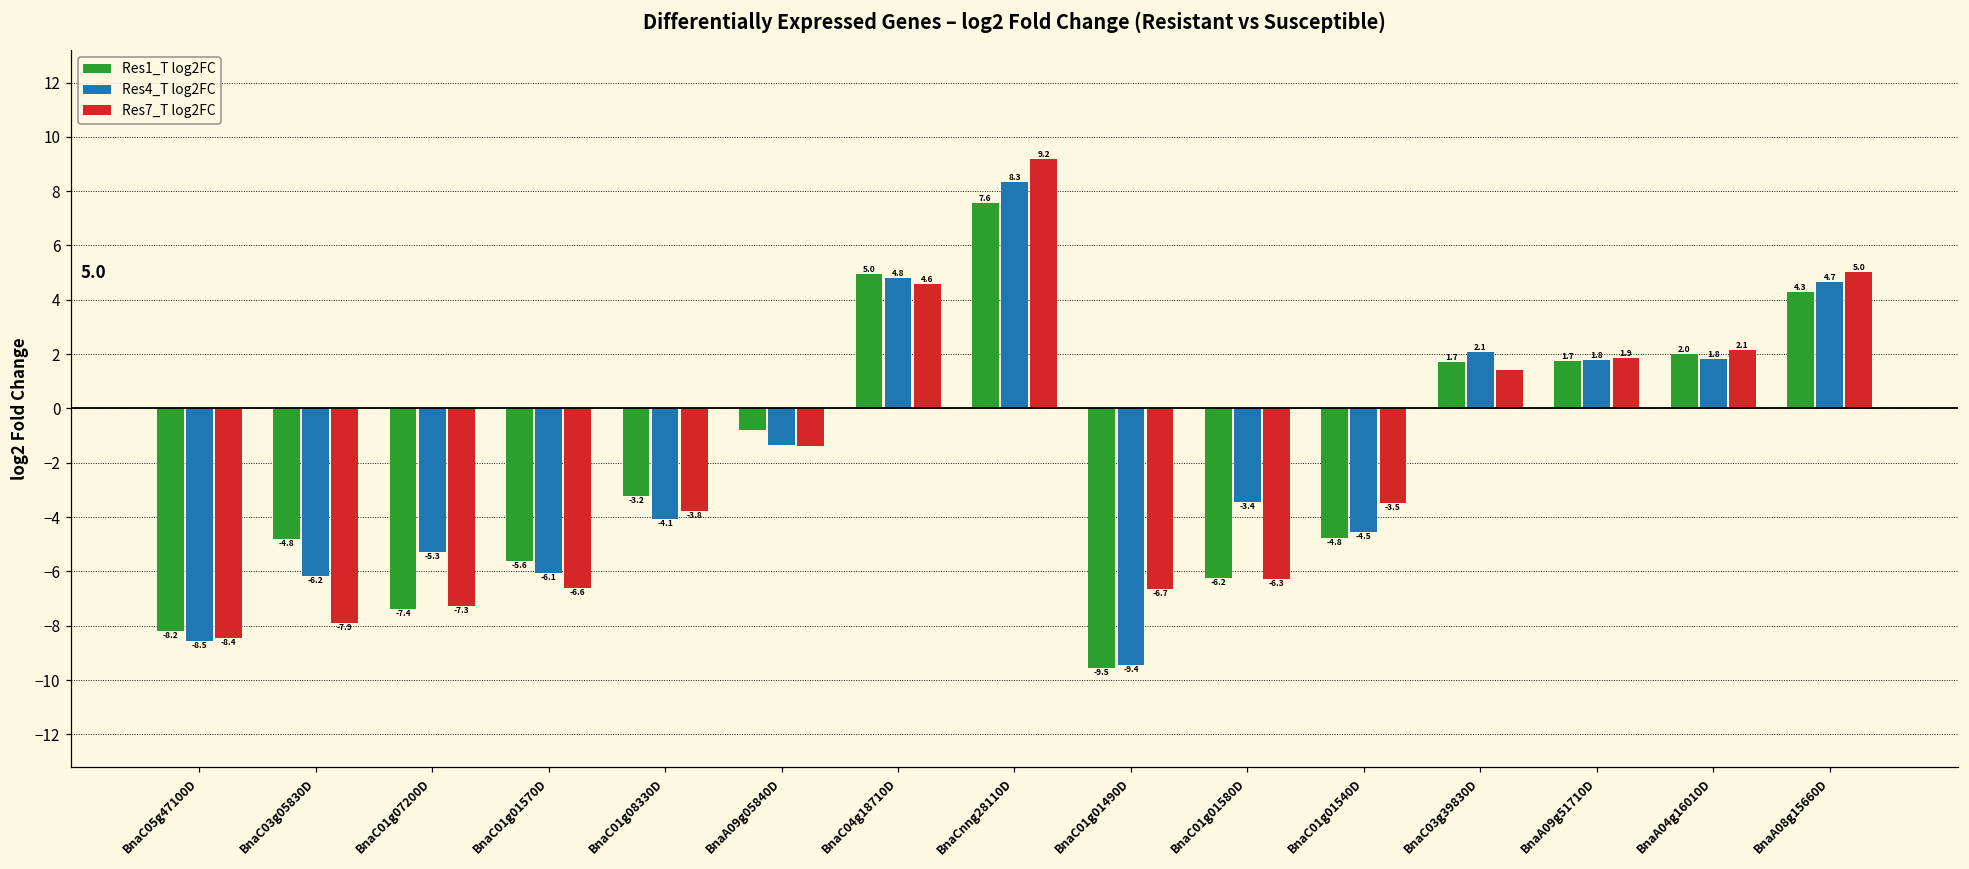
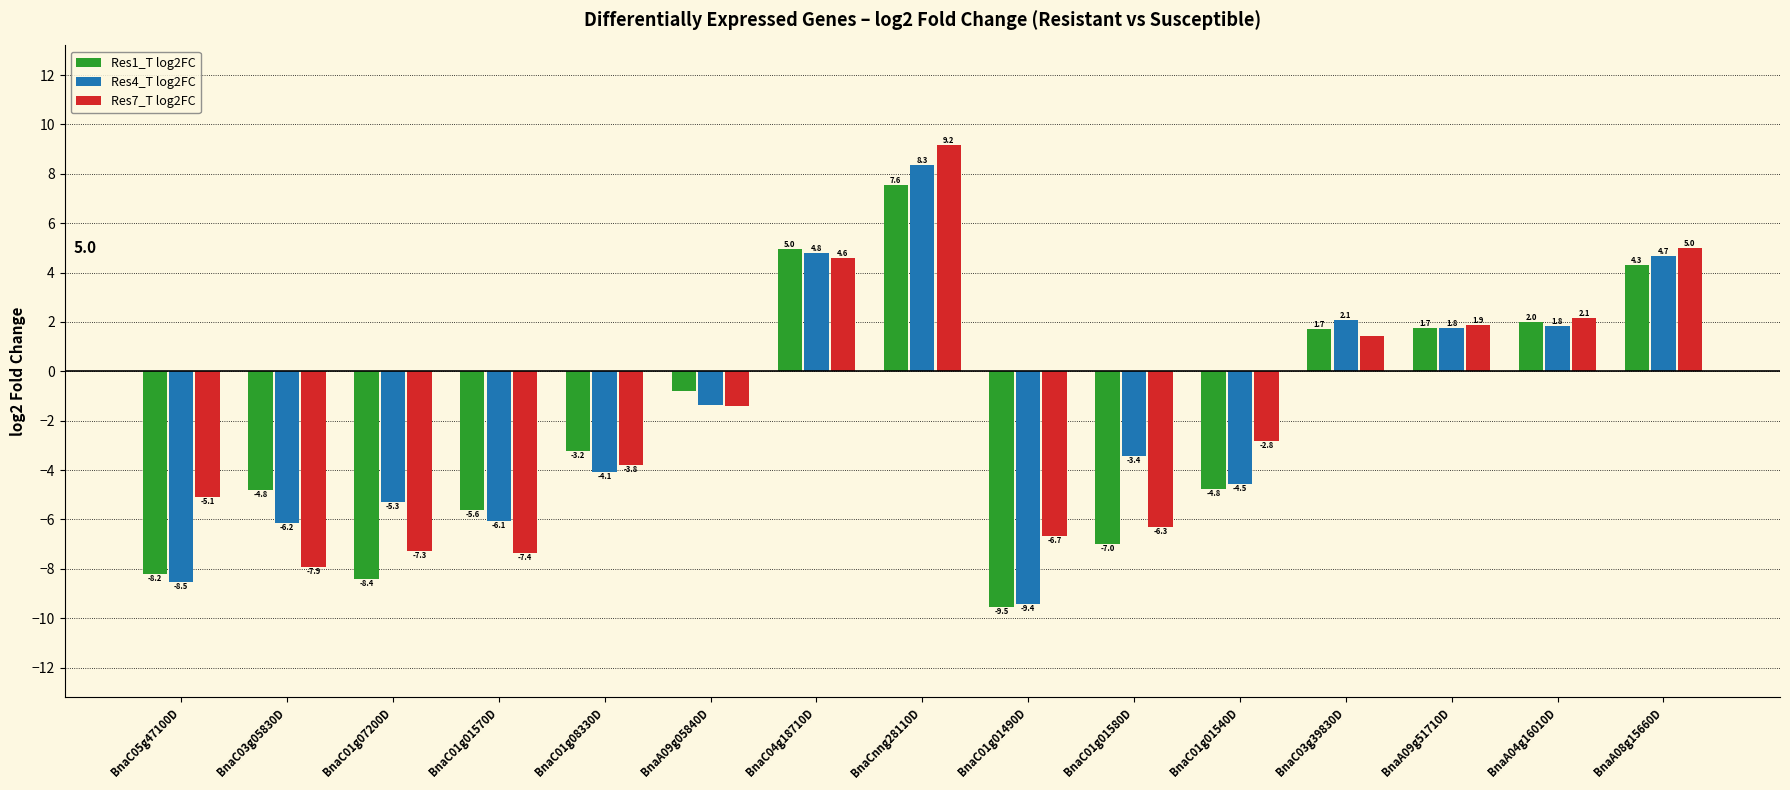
Res7_T log2FC, BnaC05g47100D: -8.4 -> -5.1
Res1_T log2FC, BnaC01g07200D: -7.4 -> -8.4
Res7_T log2FC, BnaC01g01570D: -6.6 -> -7.4
Res1_T log2FC, BnaC01g01580D: -6.2 -> -7.0
Res7_T log2FC, BnaC01g01540D: -3.5 -> -2.8
